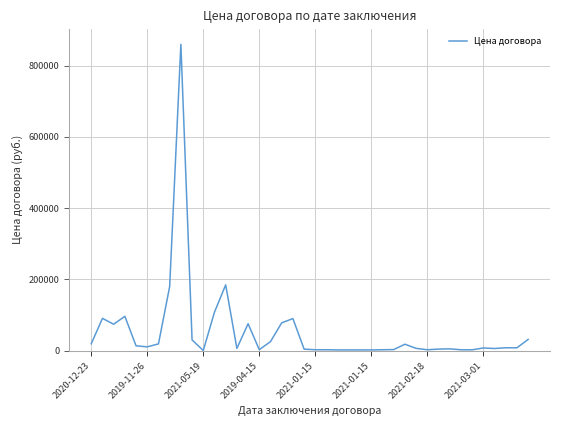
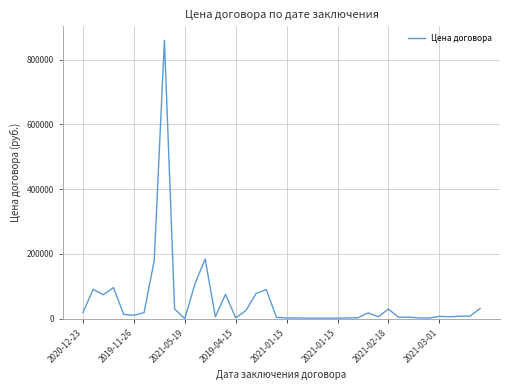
2021-02-18: 0 -> 30000
